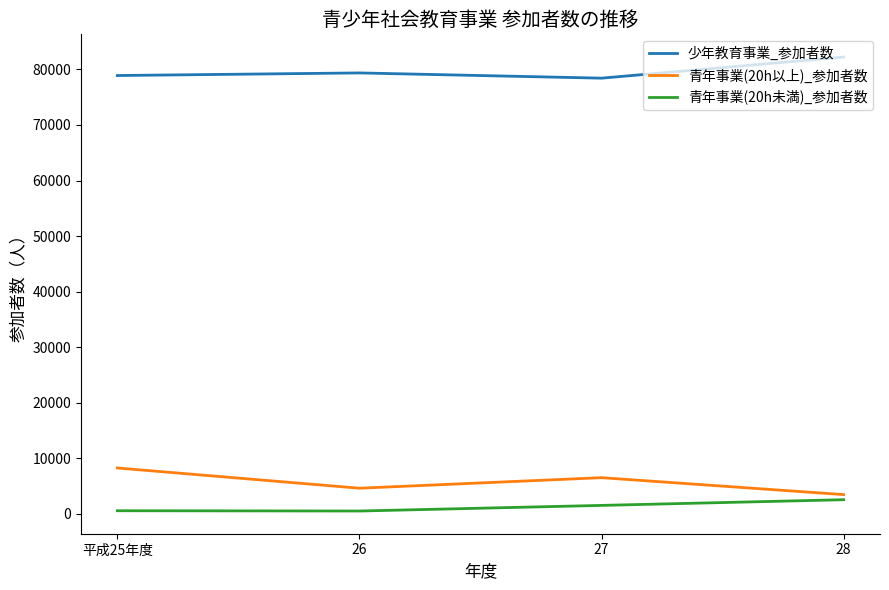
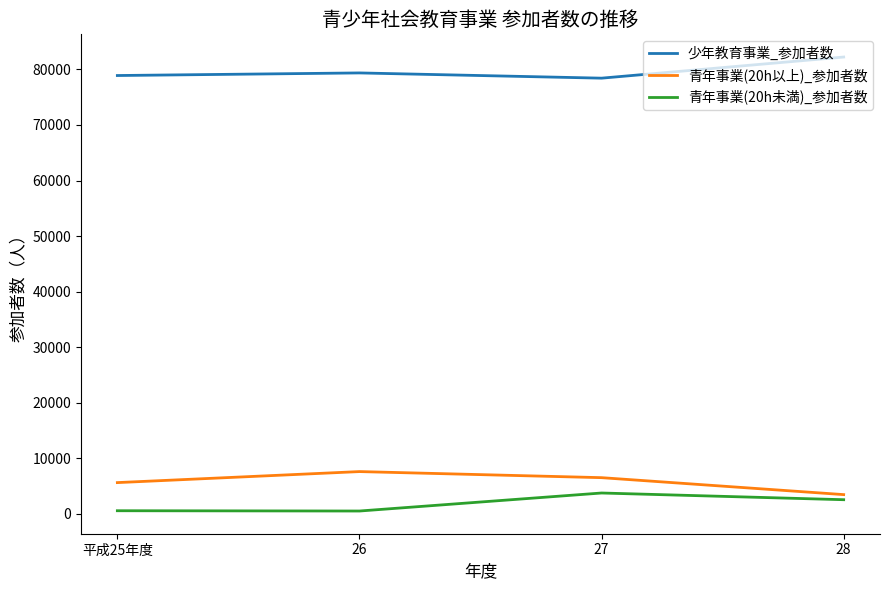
青年事業(20h以上)_参加者数, 平成25年度: 8000 -> 6000
青年事業(20h以上)_参加者数, 26: 5000 -> 8000
青年事業(20h未満)_参加者数, 27: 2000 -> 4000
